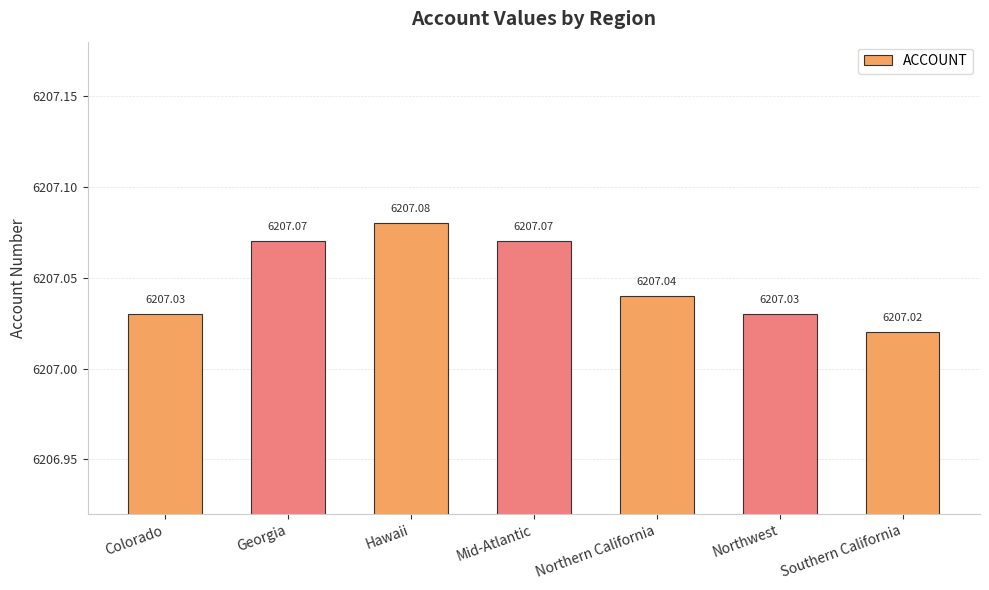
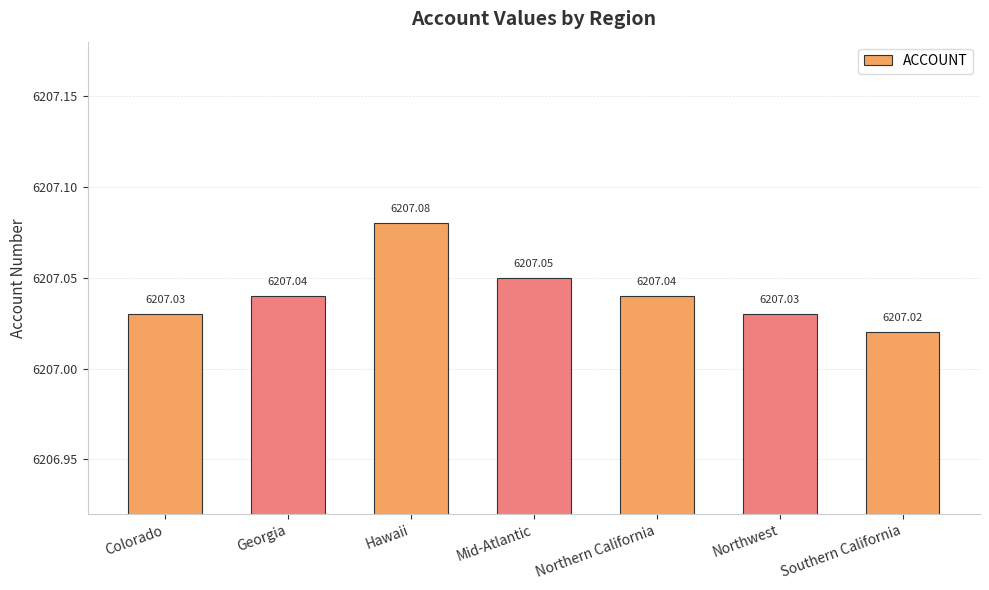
Georgia: 6207.07 -> 6207.04
Mid-Atlantic: 6207.07 -> 6207.05
